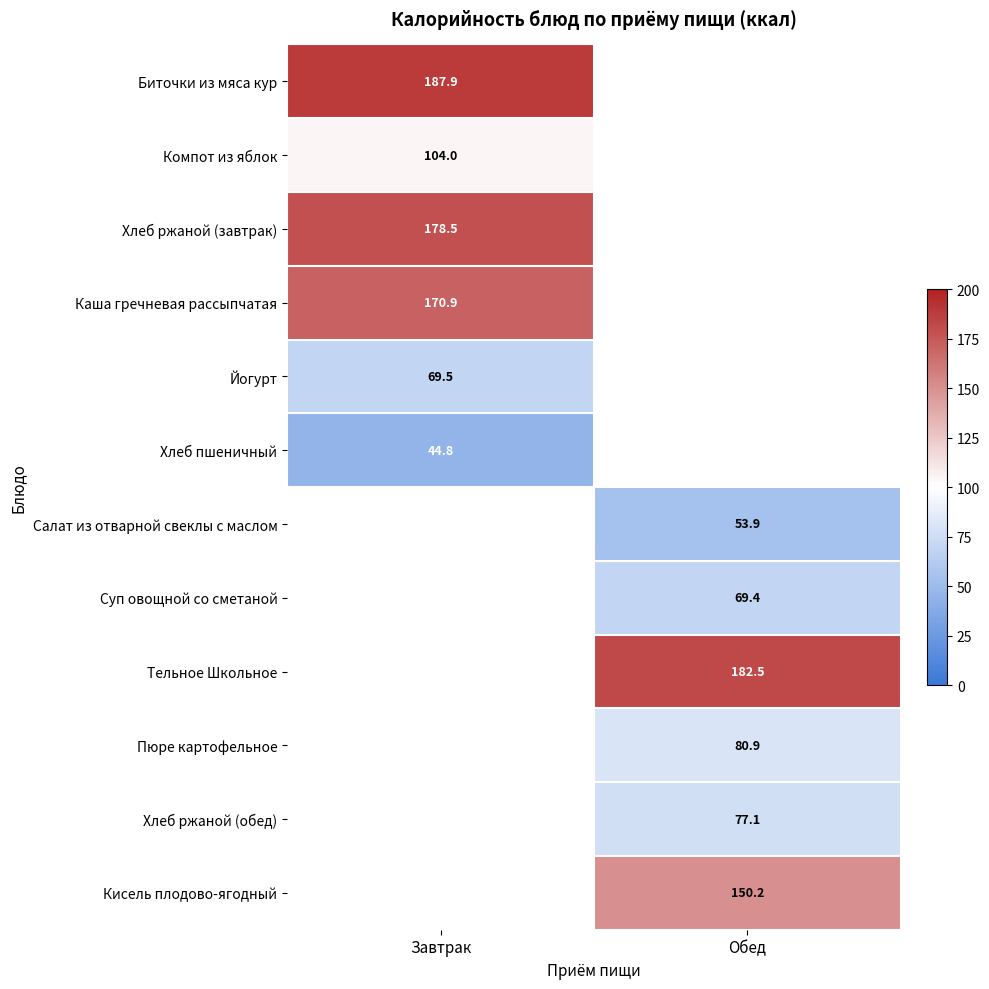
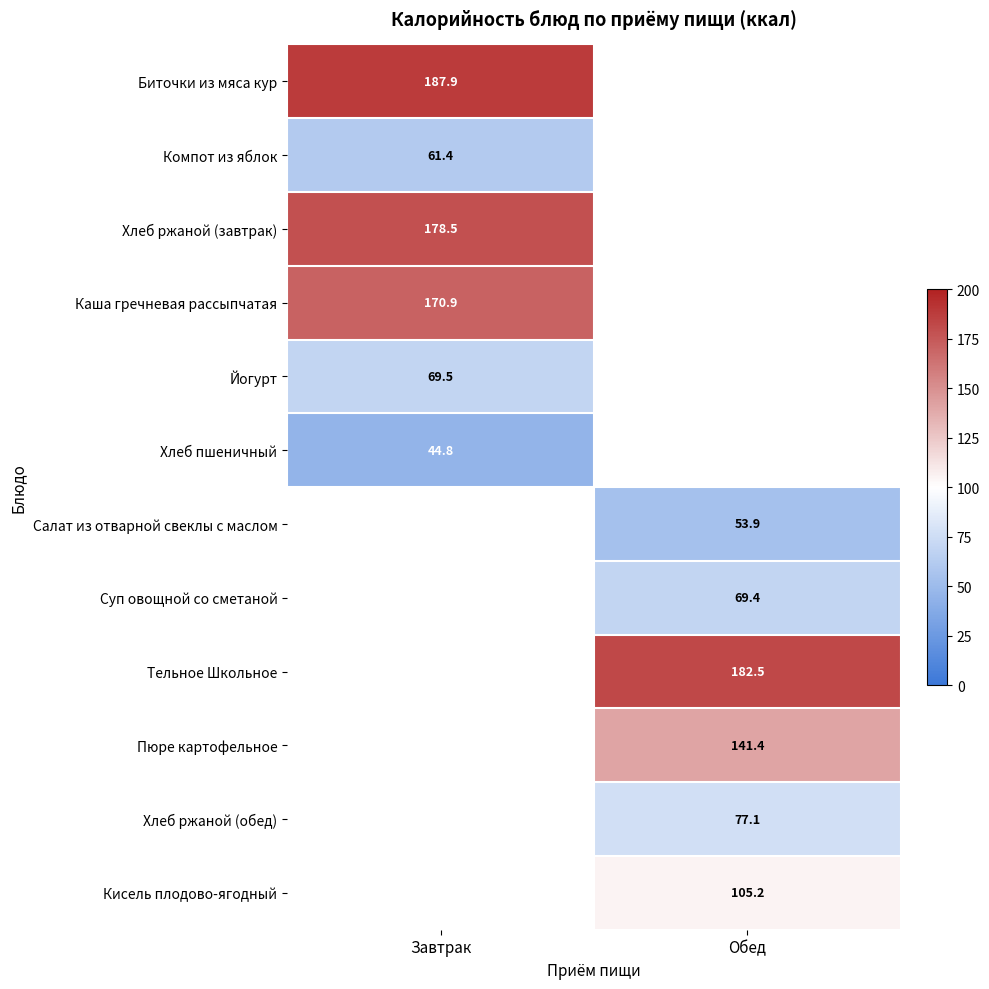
Компот из яблок, Завтрак: 104.0 -> 61.4
Пюре картофельное, Обед: 80.9 -> 141.4
Кисель плодово-ягодный, Обед: 150.2 -> 105.2
